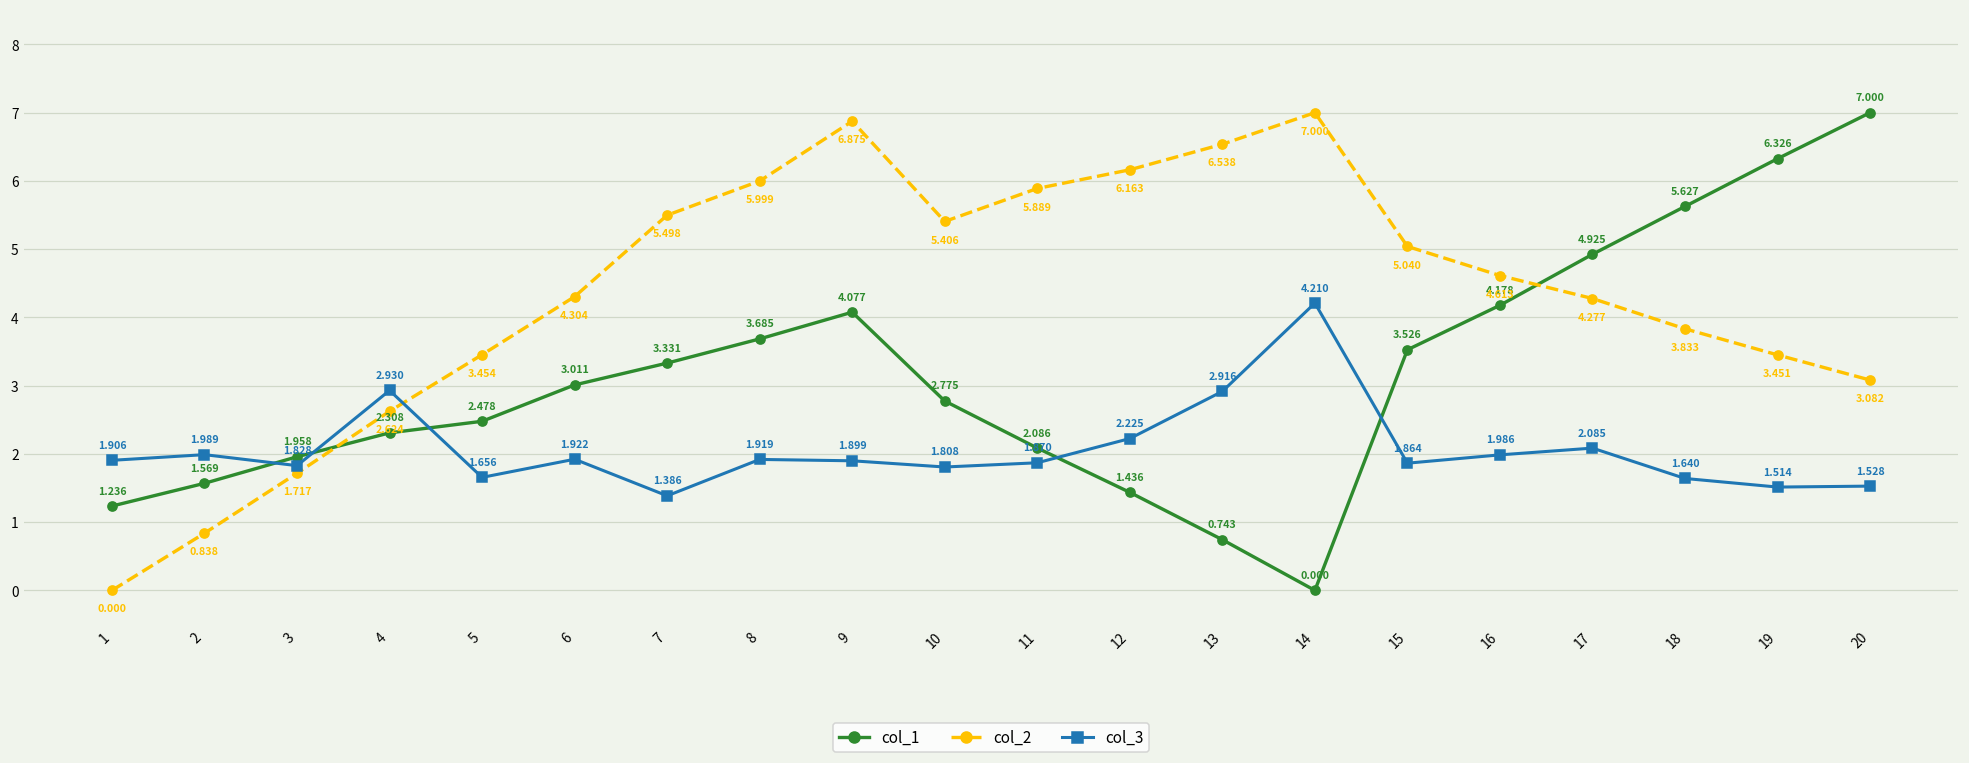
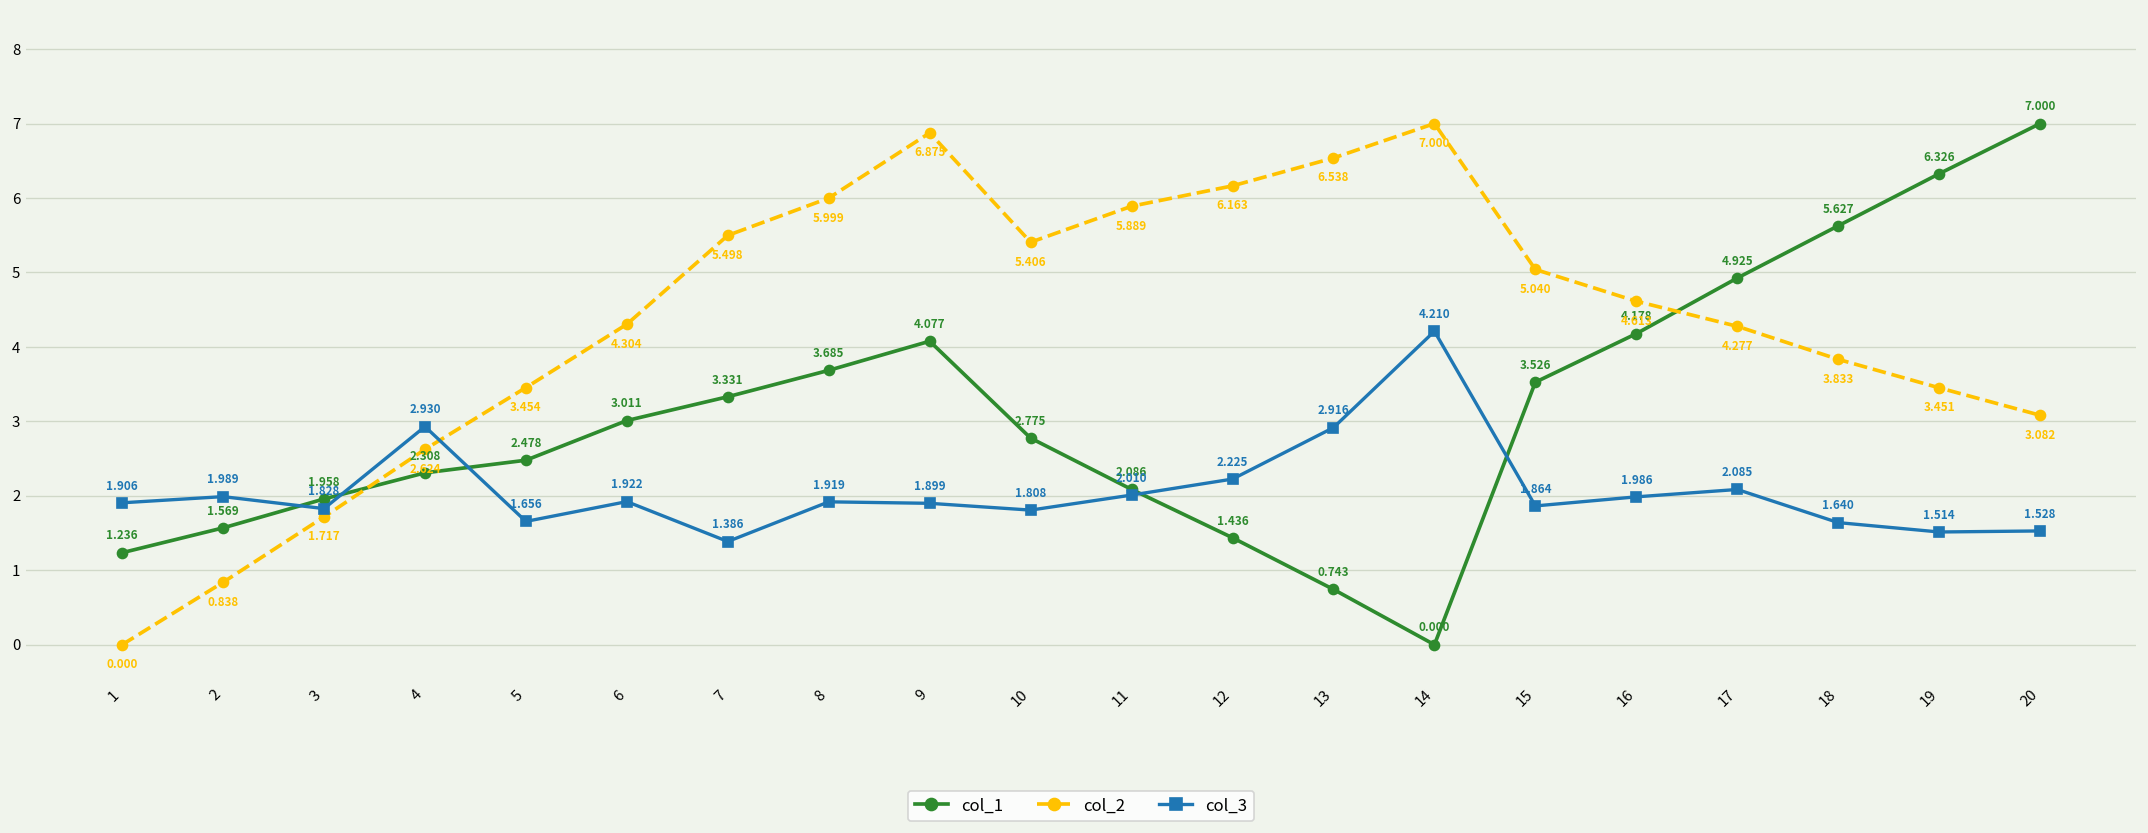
col_3, 11: 1.870 -> 2.010
